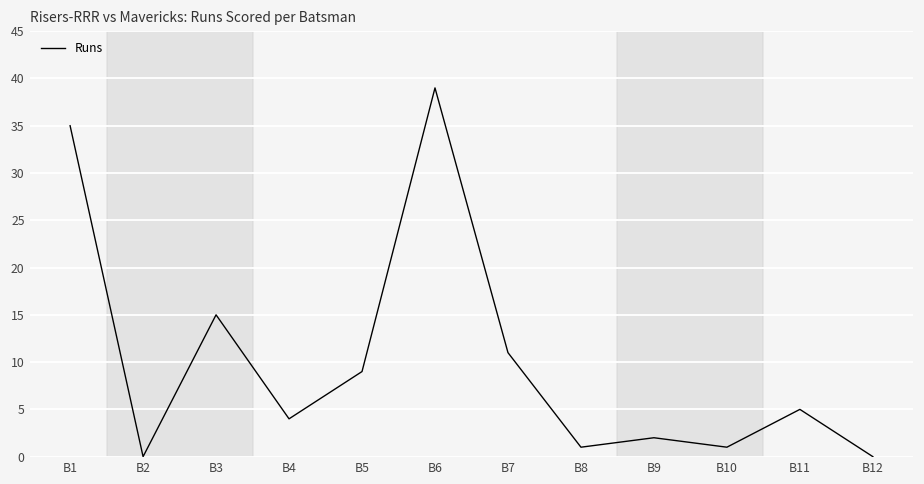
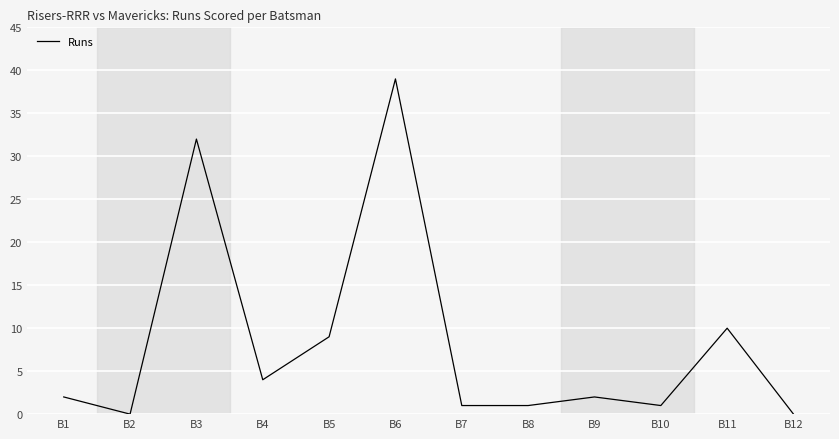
B1: 35 -> 2
B3: 15 -> 32
B7: 11 -> 1
B11: 5 -> 10
